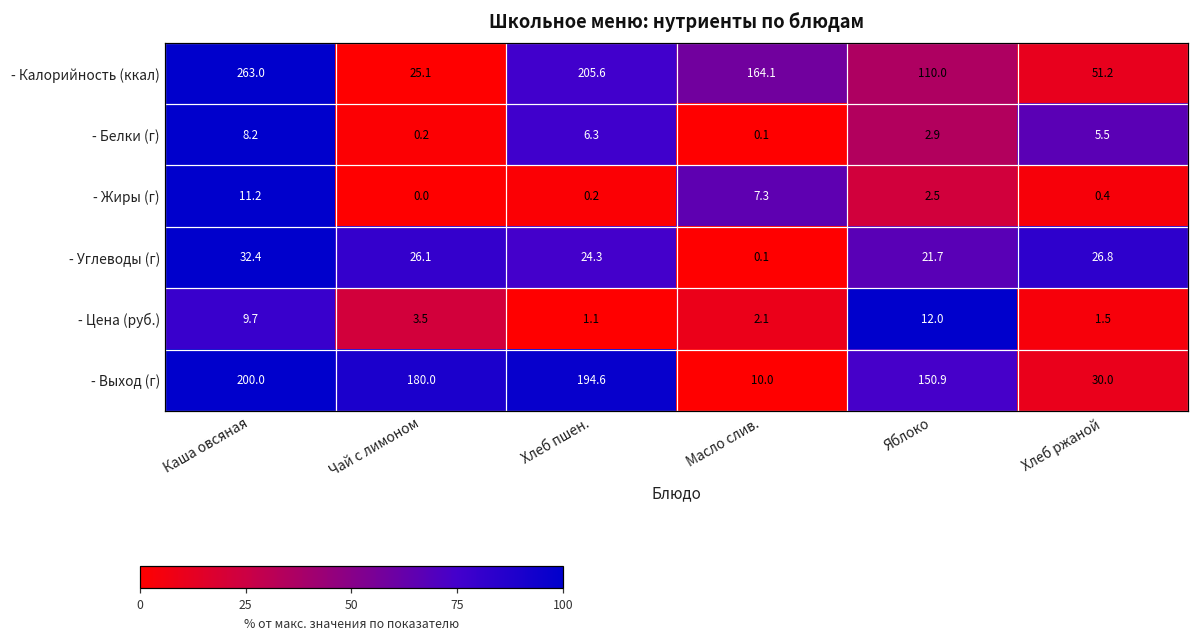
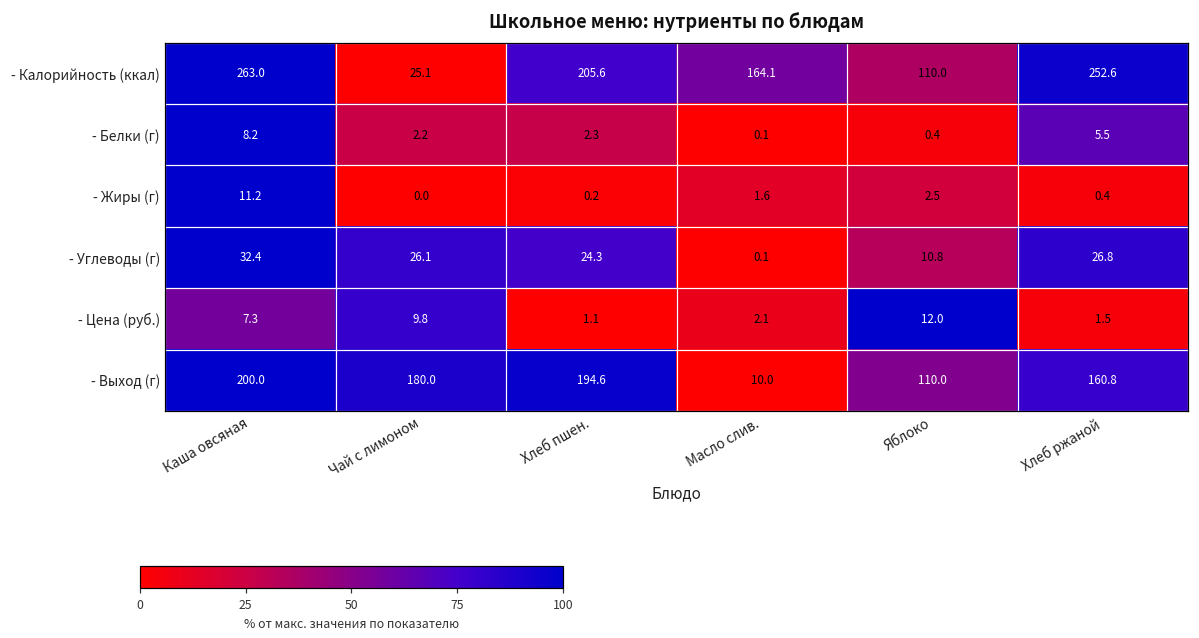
- Калорийность (ккал), Хлеб ржаной: 51.2 -> 252.6
- Белки (г), Чай с лимоном: 0.2 -> 2.2
- Белки (г), Хлеб пшен.: 6.3 -> 2.3
- Белки (г), Яблоко: 2.9 -> 0.4
- Жиры (г), Масло слив.: 7.3 -> 1.6
- Углеводы (г), Яблоко: 21.7 -> 10.8
- Цена (руб.), Каша овсяная: 9.7 -> 7.3
- Цена (руб.), Чай с лимоном: 3.5 -> 9.8
- Выход (г), Яблоко: 150.9 -> 110.0
- Выход (г), Хлеб ржаной: 30.0 -> 160.8
